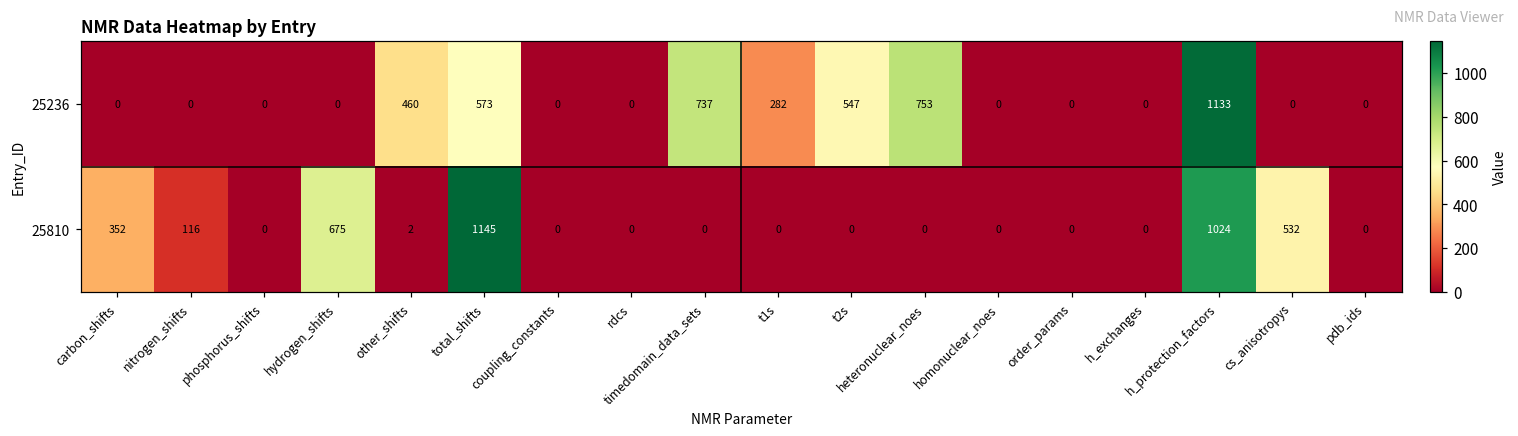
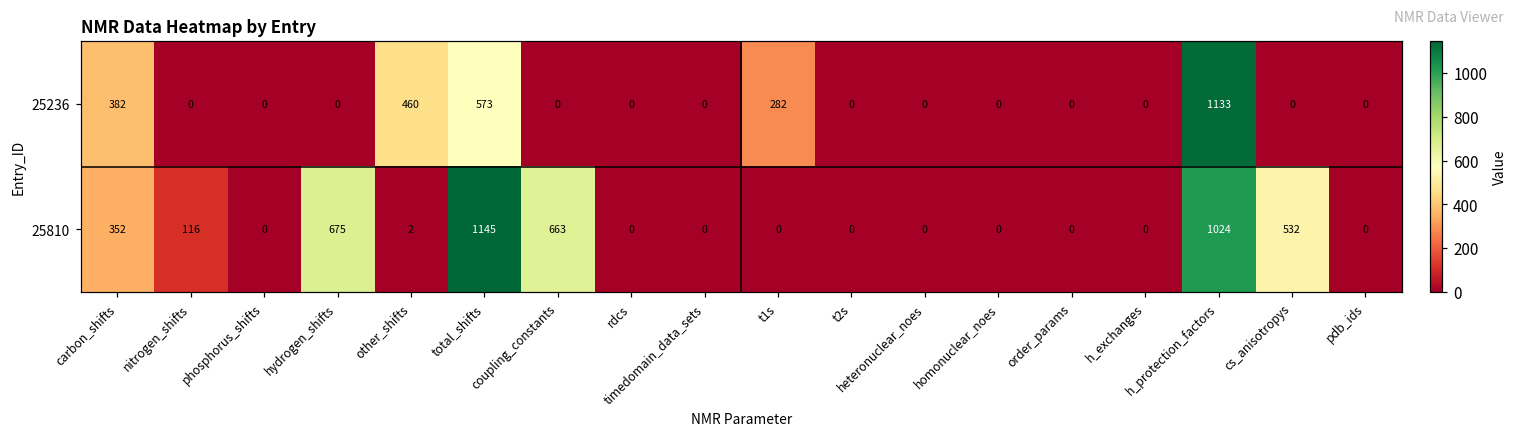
25236, carbon_shifts: 0 -> 382
25236, timedomain_data_sets: 737 -> 0
25236, t2s: 547 -> 0
25236, heteronuclear_noes: 753 -> 0
25810, coupling_constants: 0 -> 663
